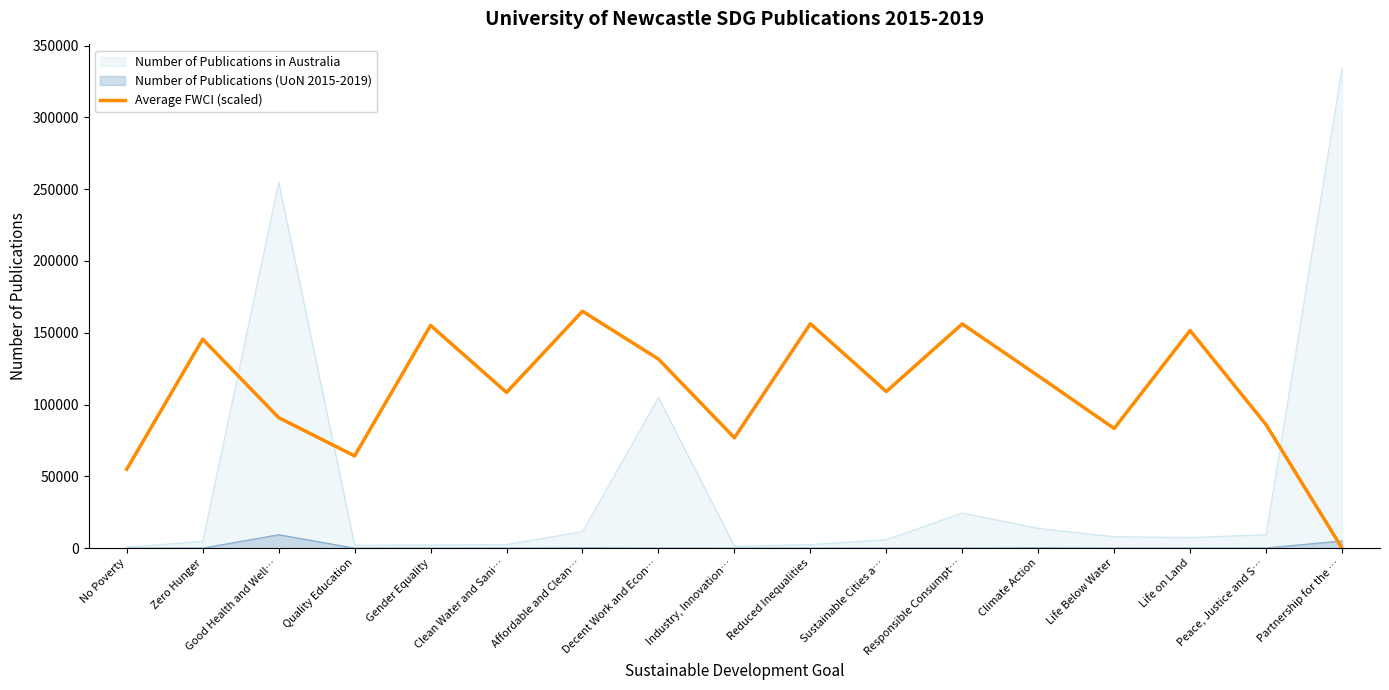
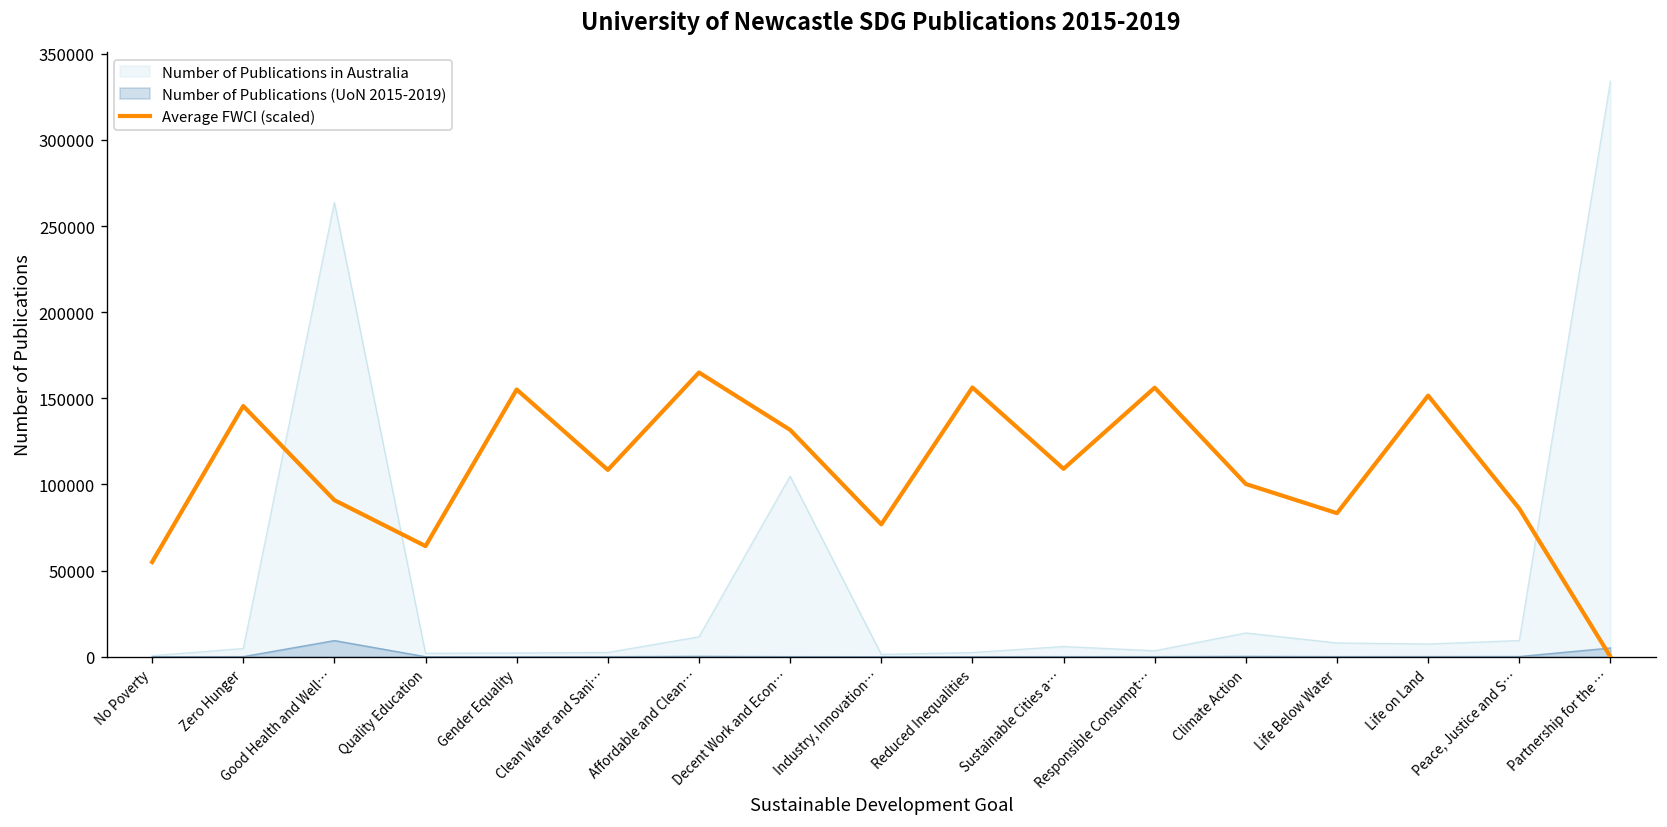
Number of Publications in Australia, Good Health and Well…: 255000 -> 264000
Number of Publications in Australia, Responsible Consumpt…: 24000 -> 3000
Average FWCI (scaled), Climate Action: 120000 -> 100000
